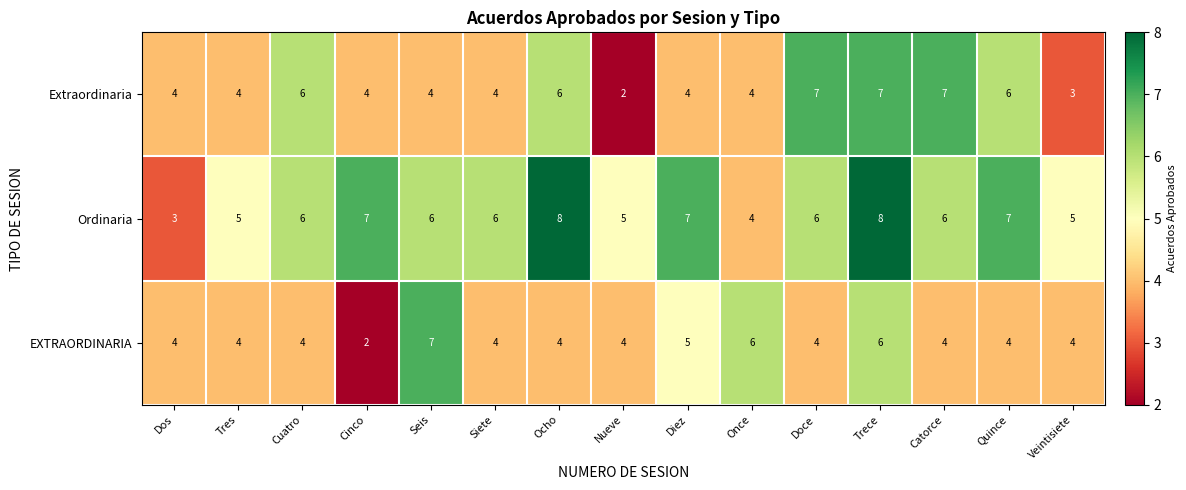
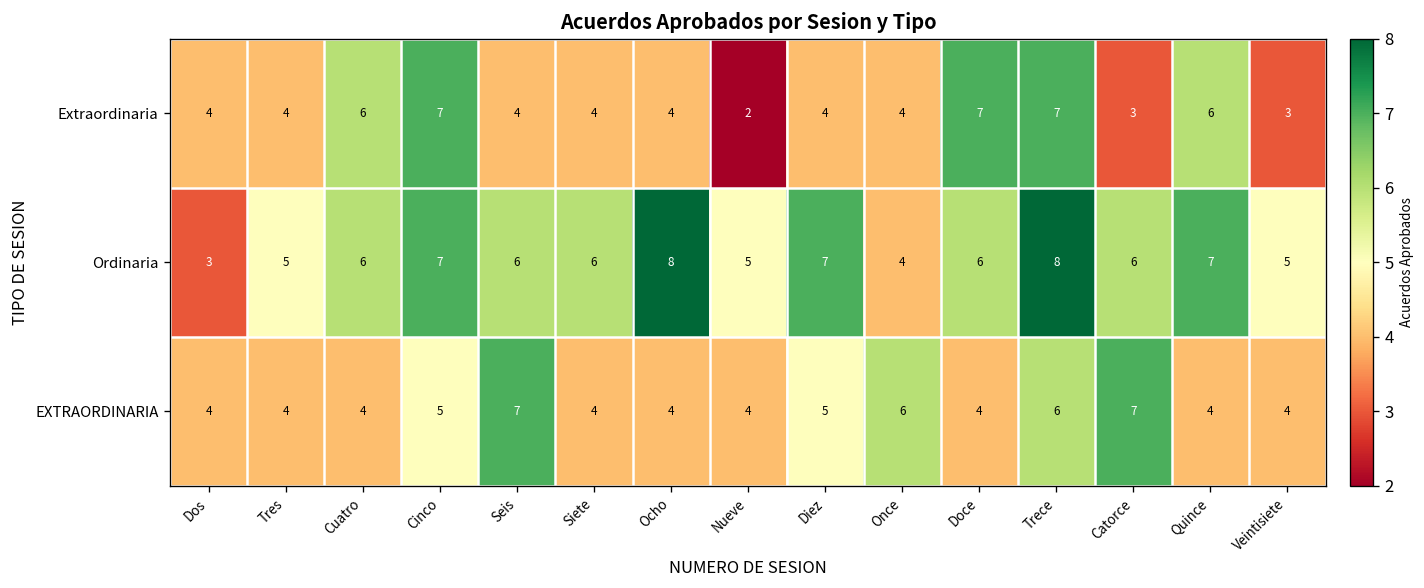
Extraordinaria, Cinco: 4 -> 7
Extraordinaria, Ocho: 6 -> 4
Extraordinaria, Catorce: 7 -> 3
EXTRAORDINARIA, Cinco: 2 -> 5
EXTRAORDINARIA, Catorce: 4 -> 7
